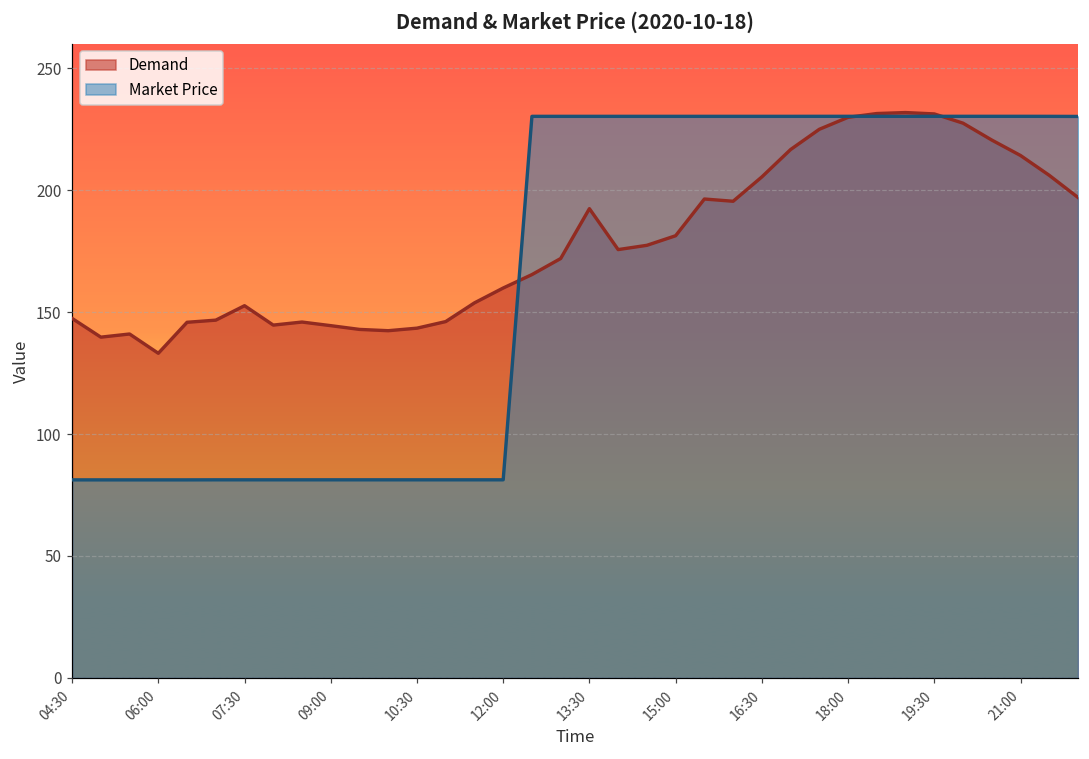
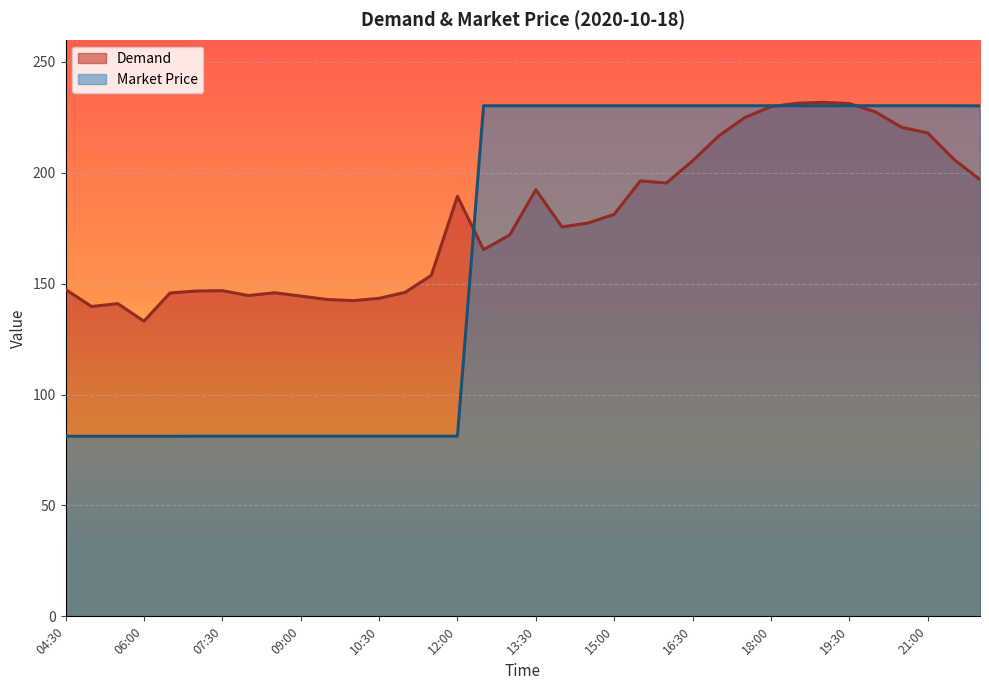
Demand, 07:30: 153 -> 147
Demand, 12:00: 160 -> 189
Demand, 21:00: 214 -> 218
